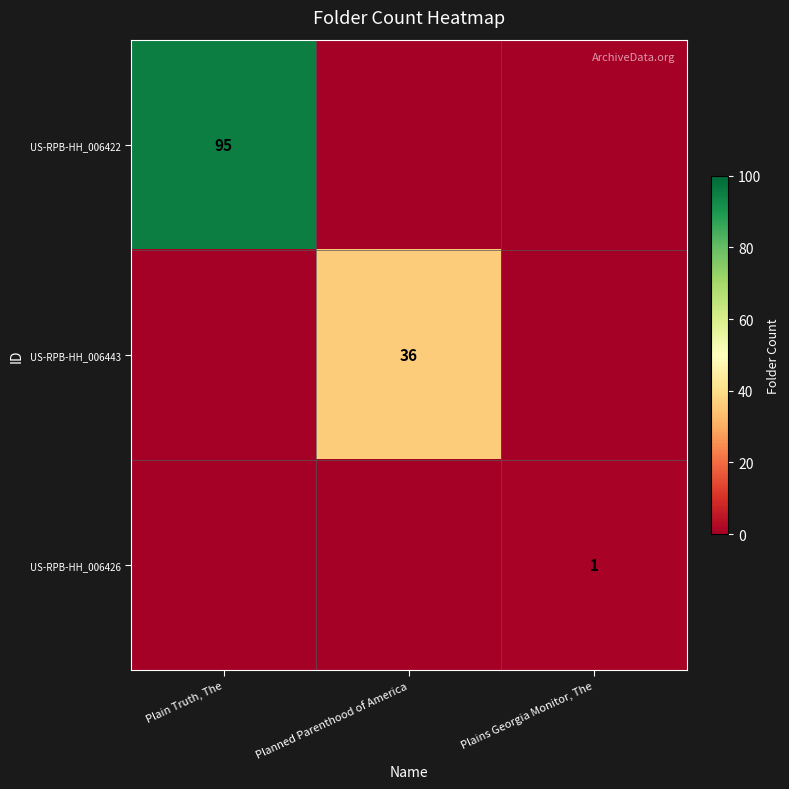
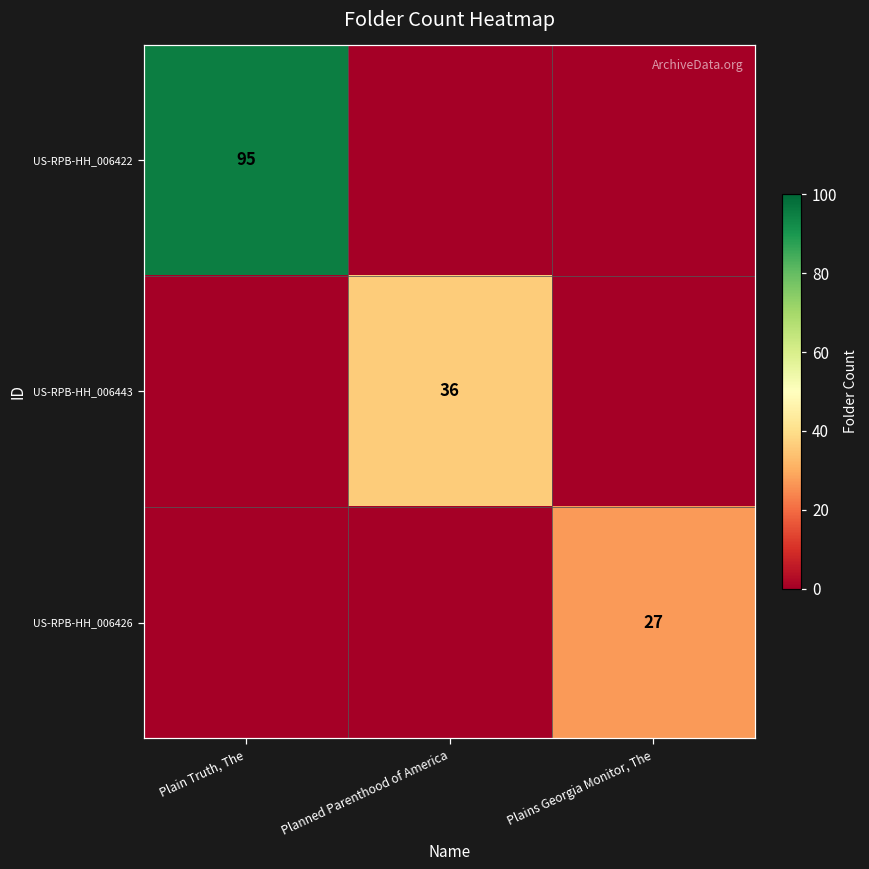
US-RPB-HH_006426, Plains Georgia Monitor, The: 1 -> 27
